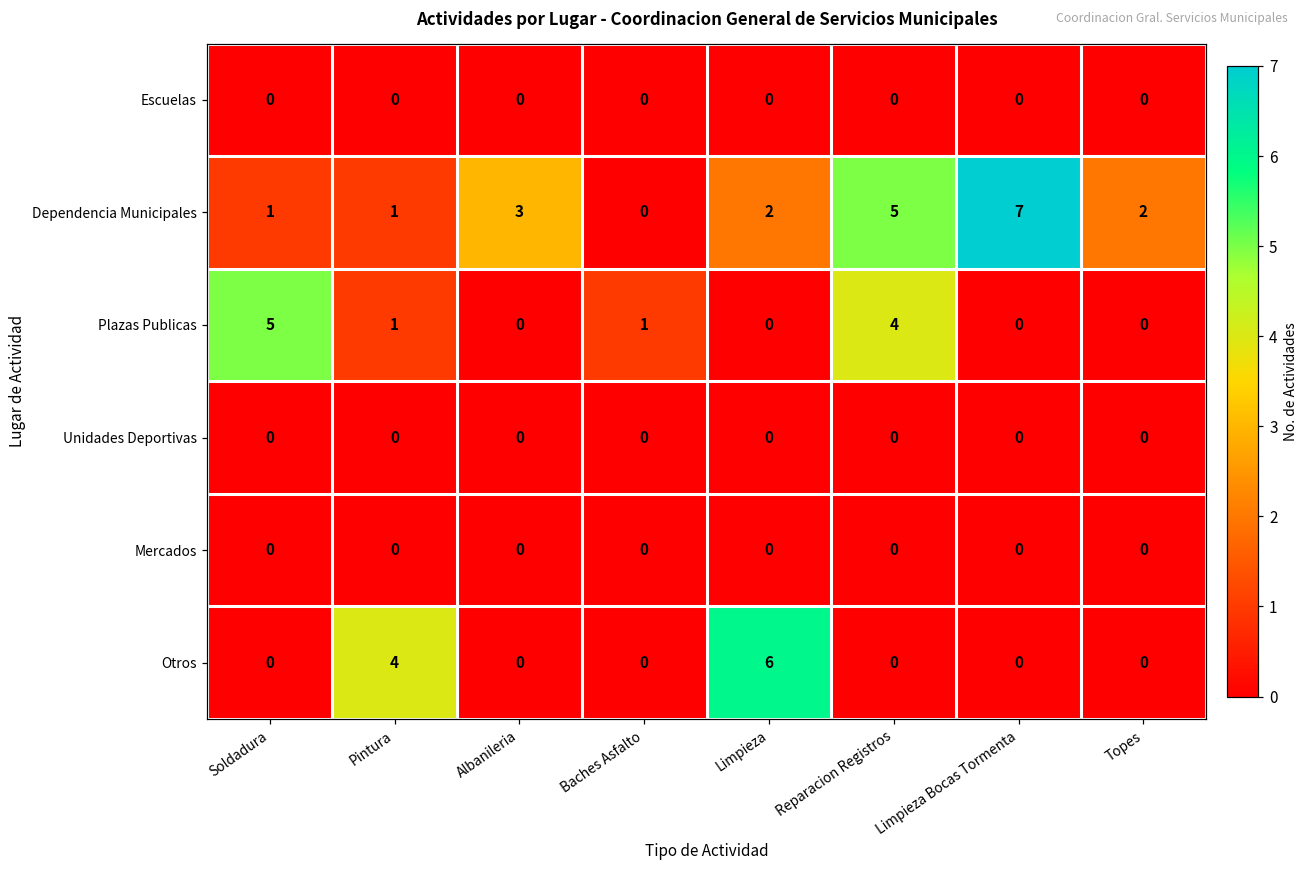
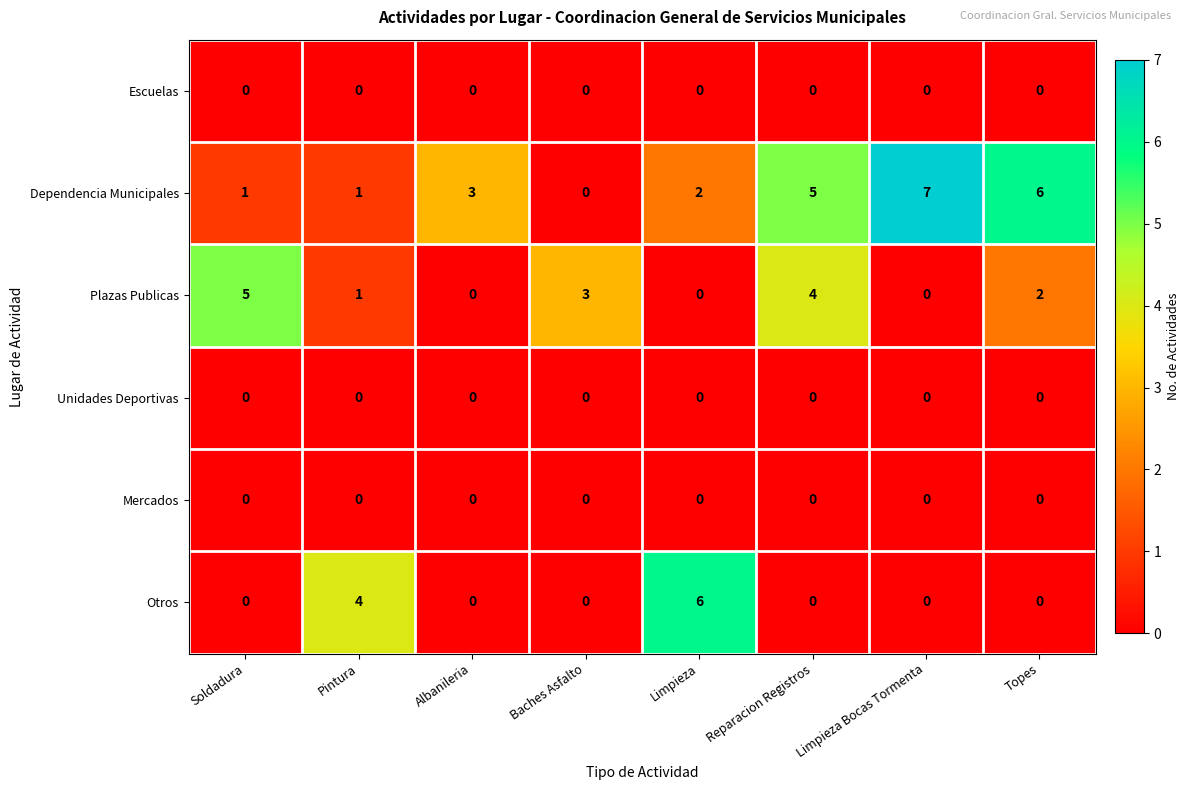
Dependencia Municipales, Topes: 2 -> 6
Plazas Publicas, Baches Asfalto: 1 -> 3
Plazas Publicas, Topes: 0 -> 2
